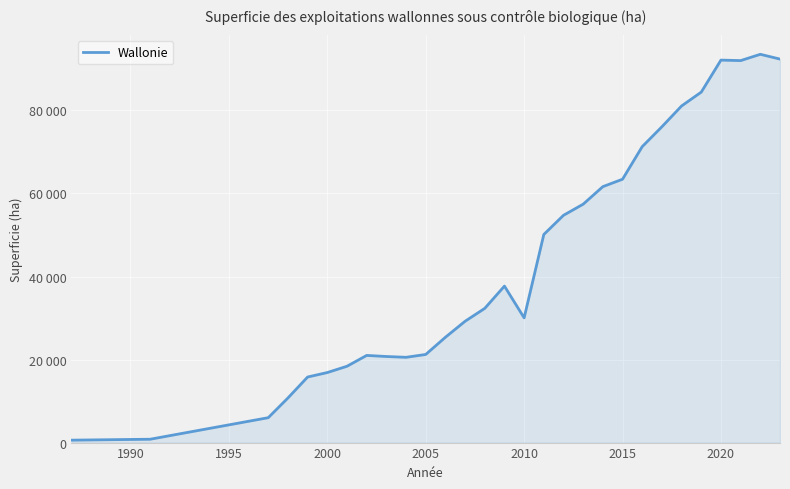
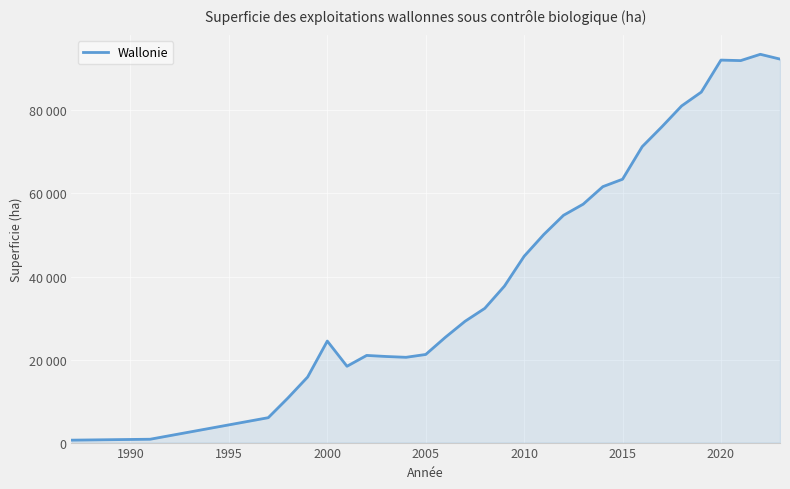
2000: 17000 -> 24000
2010: 30000 -> 45000
